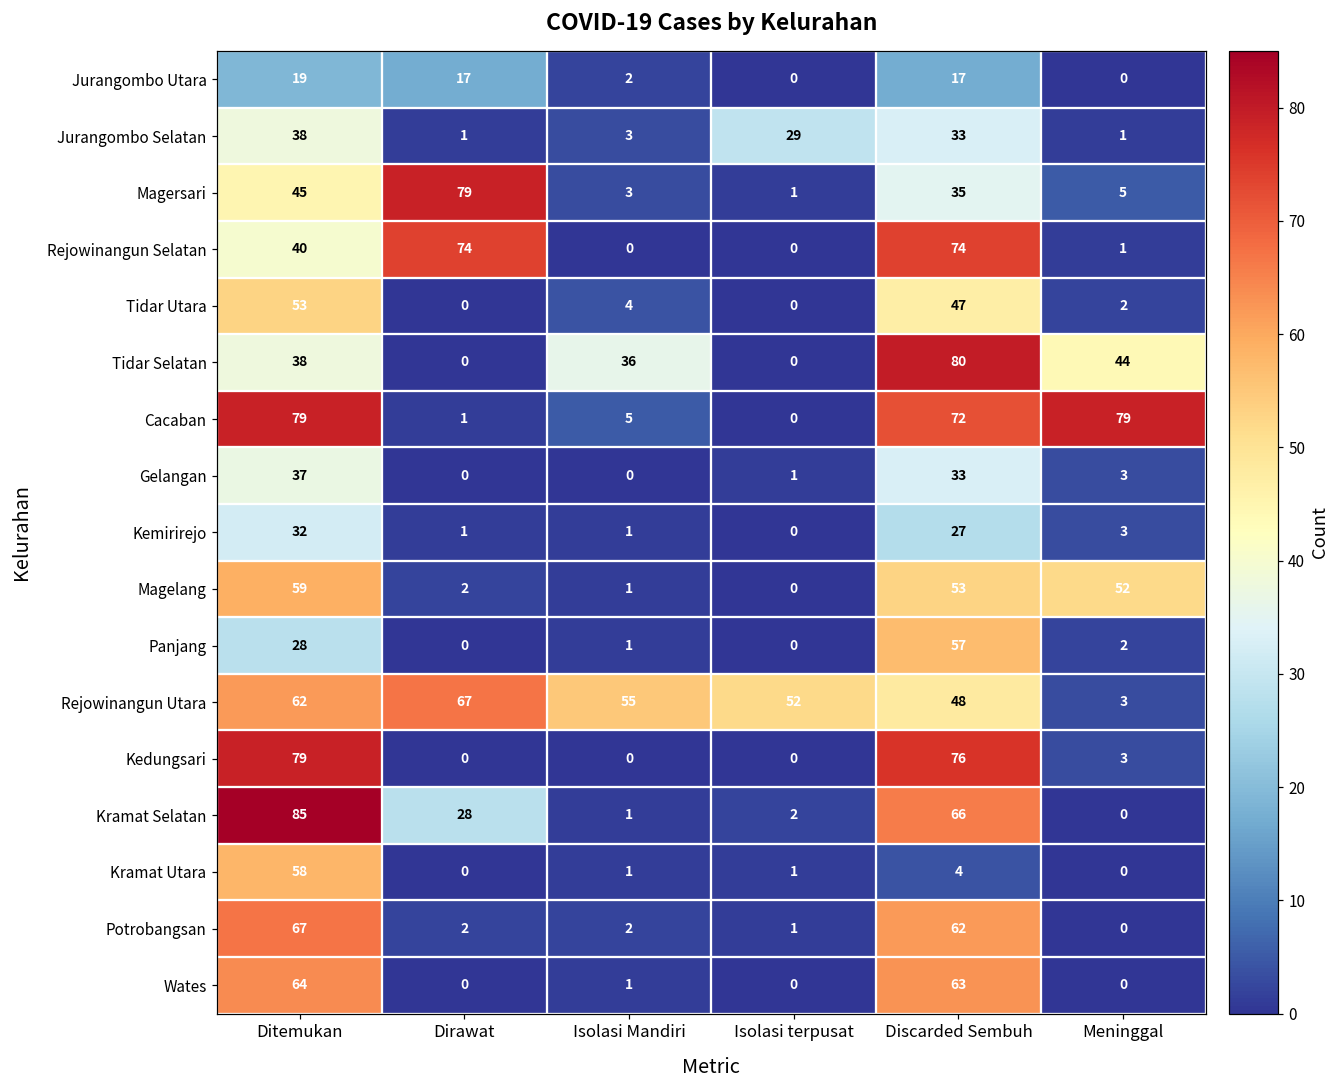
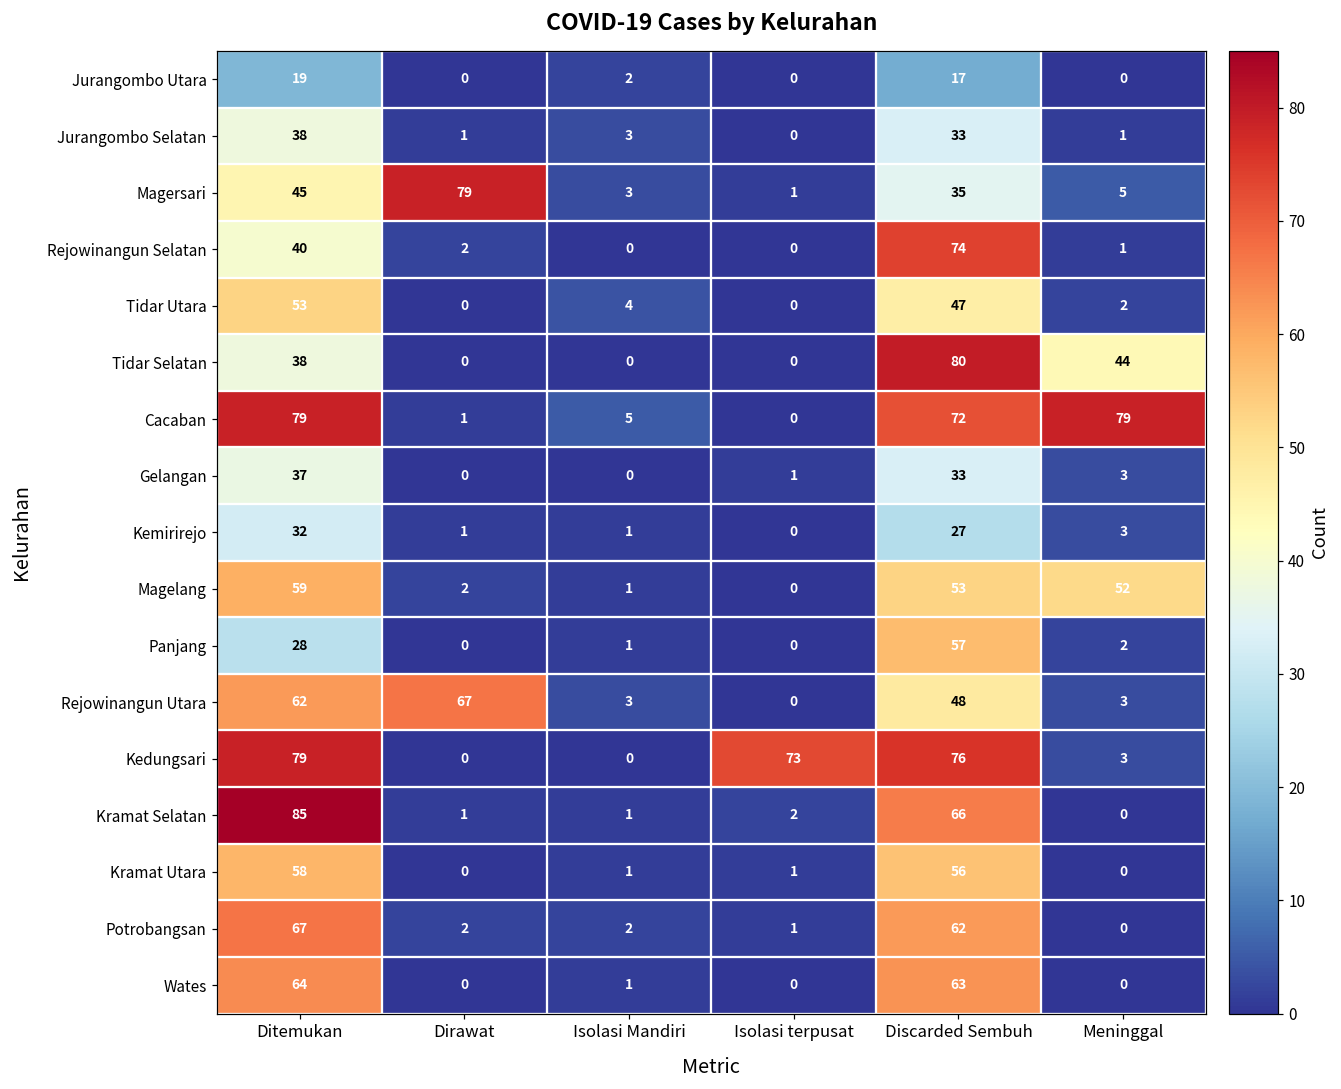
Jurangombo Utara, Dirawat: 17 -> 0
Jurangombo Selatan, Isolasi terpusat: 29 -> 0
Rejowinangun Selatan, Dirawat: 74 -> 2
Tidar Selatan, Isolasi Mandiri: 36 -> 0
Rejowinangun Utara, Isolasi Mandiri: 55 -> 3
Rejowinangun Utara, Isolasi terpusat: 52 -> 0
Kedungsari, Isolasi terpusat: 0 -> 73
Kramat Selatan, Dirawat: 28 -> 1
Kramat Utara, Discarded Sembuh: 4 -> 56
